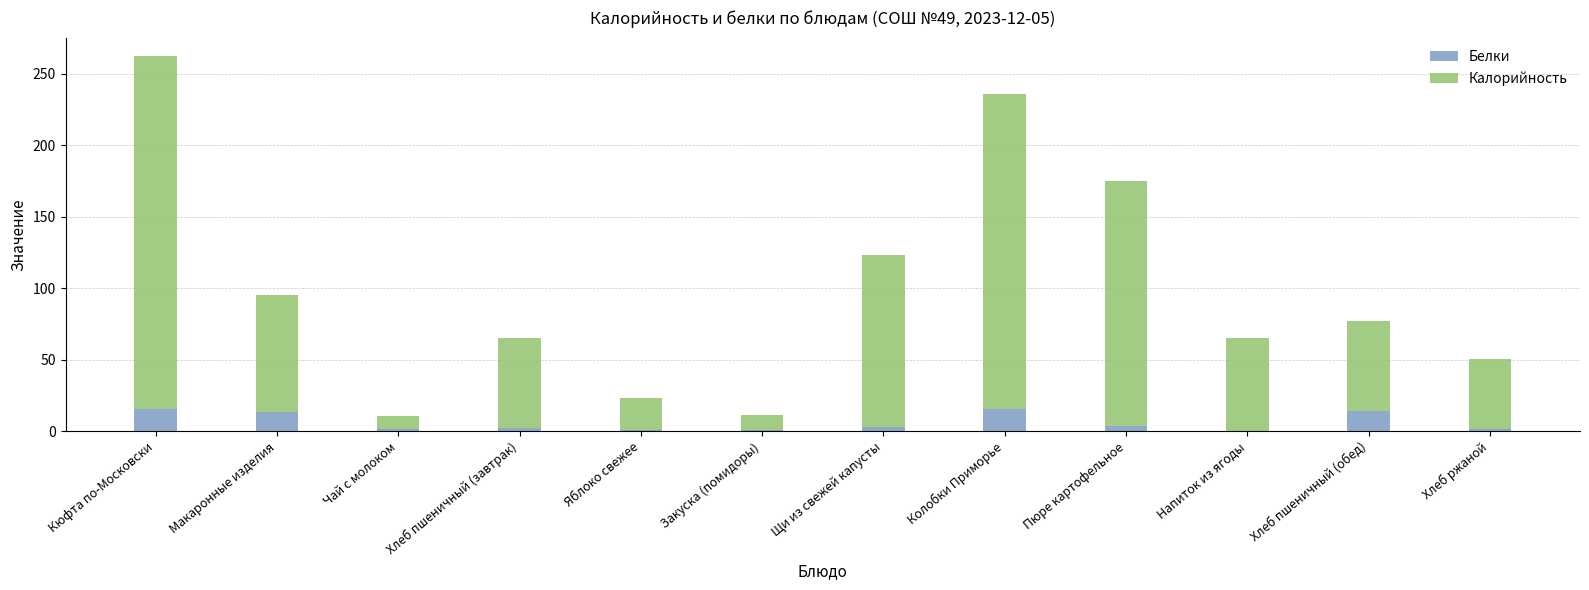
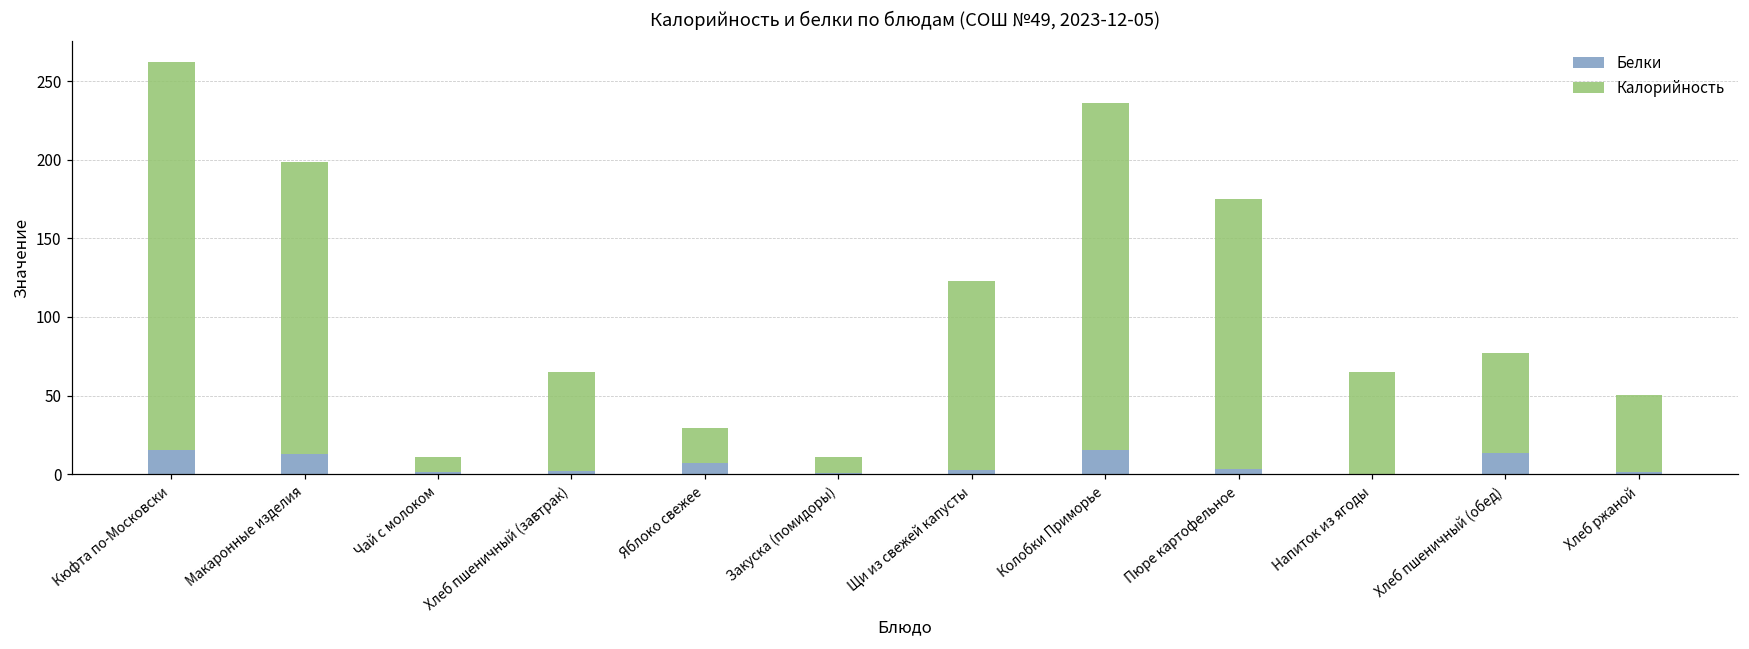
Калорийность, Макаронные изделия: 82 -> 185
Белки, Яблоко свежее: 0 -> 7
